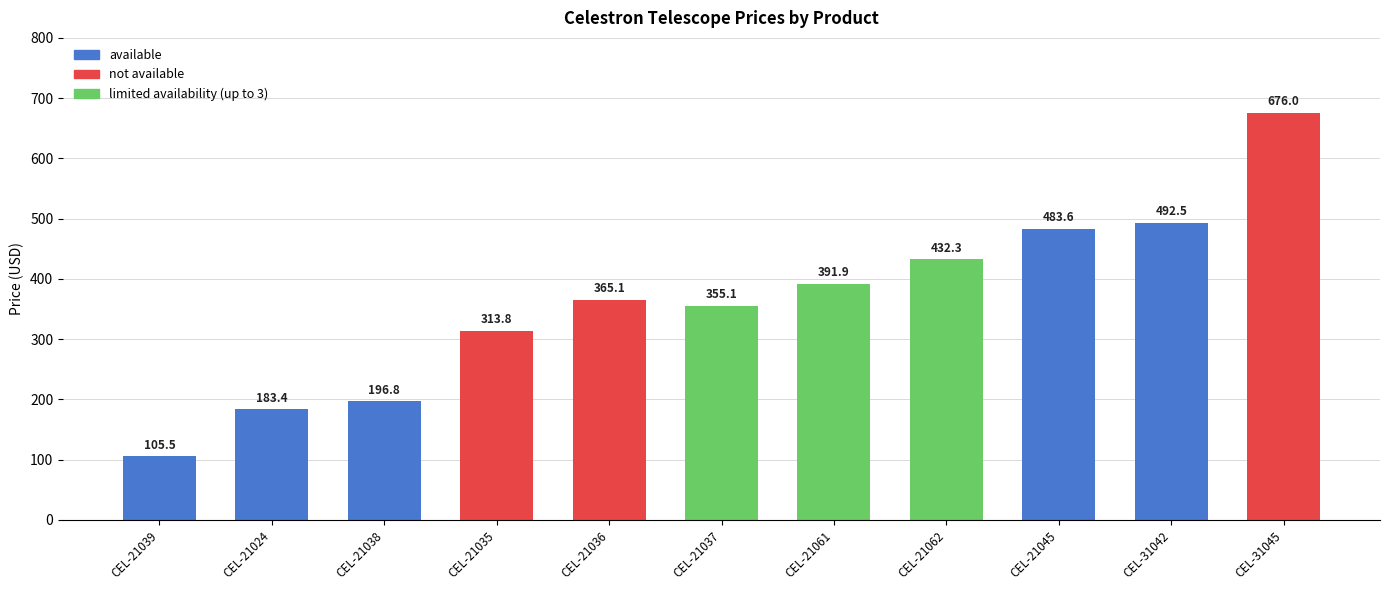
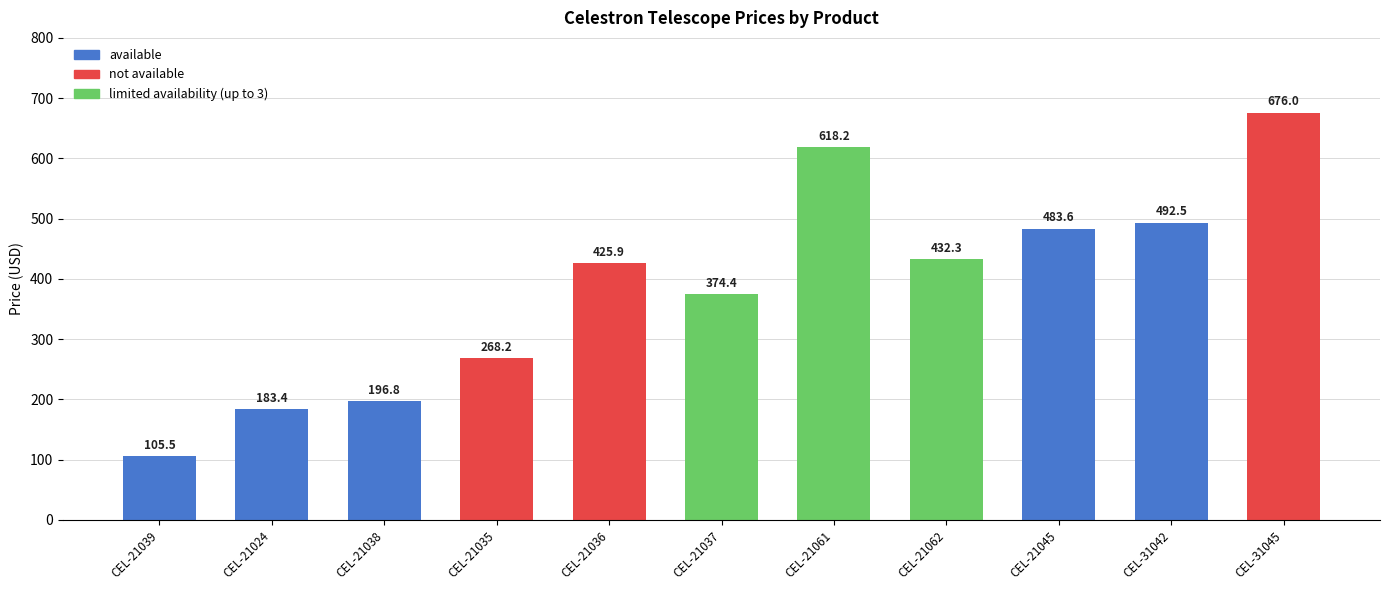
CEL-21035: 313.8 -> 268.2
CEL-21036: 365.1 -> 425.9
CEL-21037: 355.1 -> 374.4
CEL-21061: 391.9 -> 618.2
